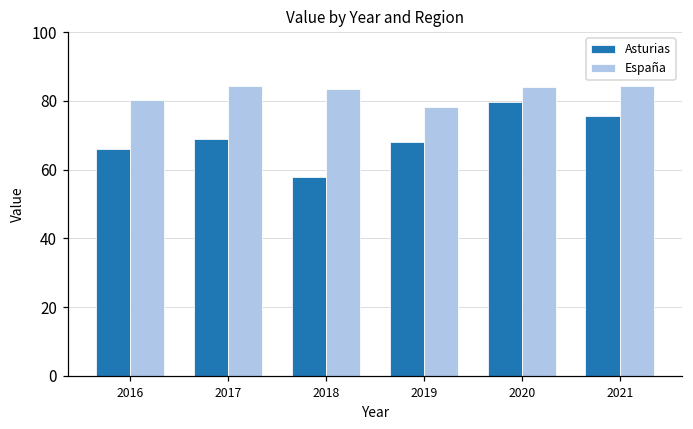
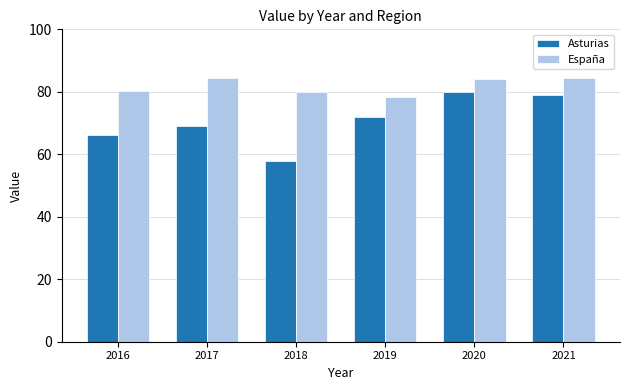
España, 2018: 83 -> 80
Asturias, 2019: 68 -> 72
Asturias, 2021: 76 -> 79
